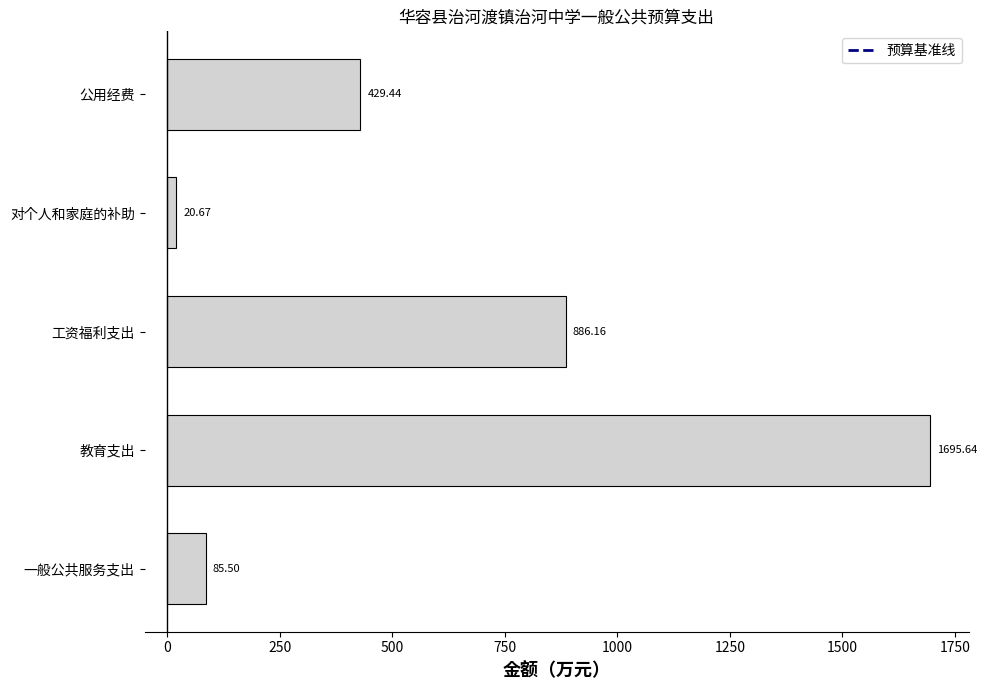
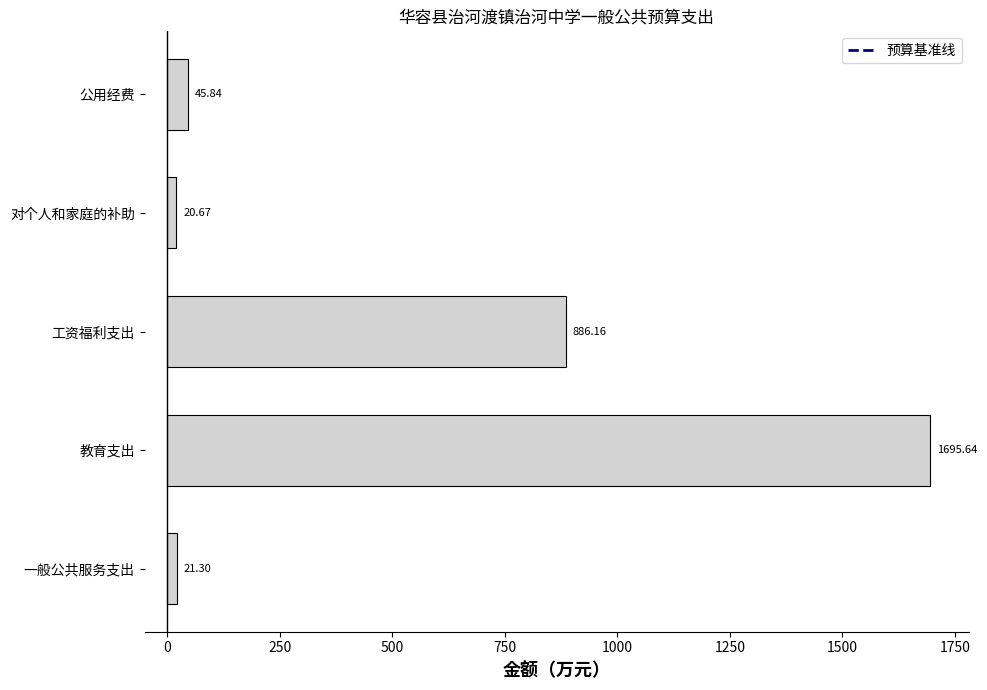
公用经费: 429.44 -> 45.84
一般公共服务支出: 85.50 -> 21.30
